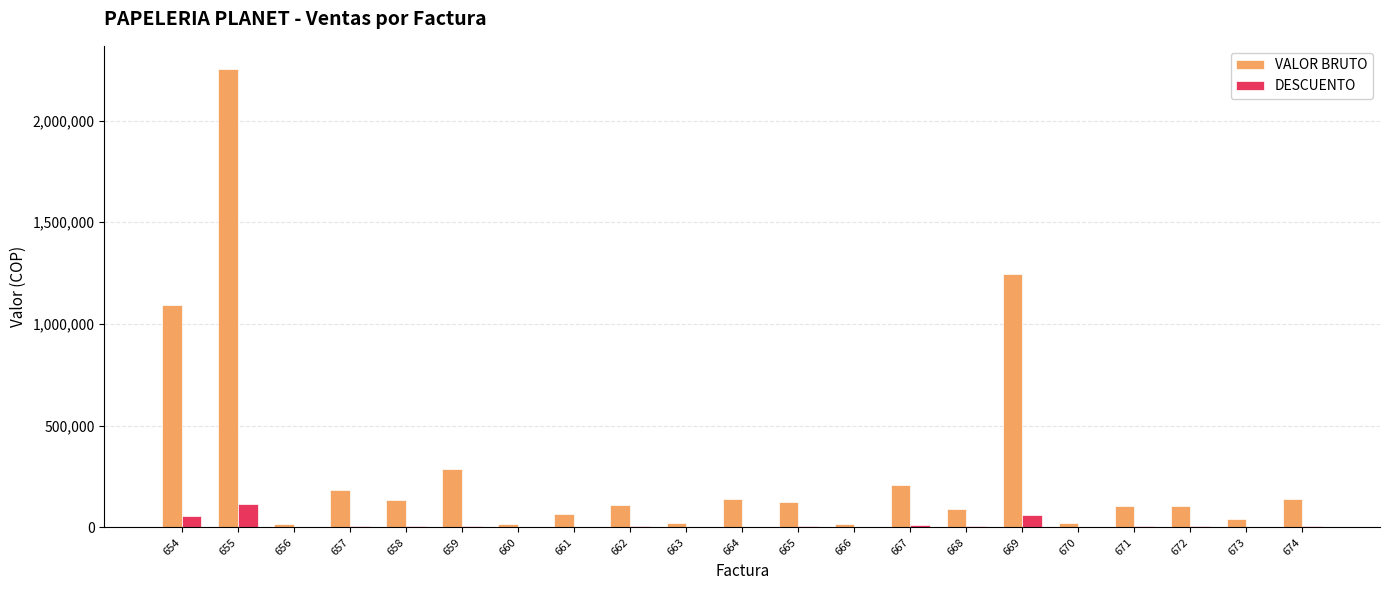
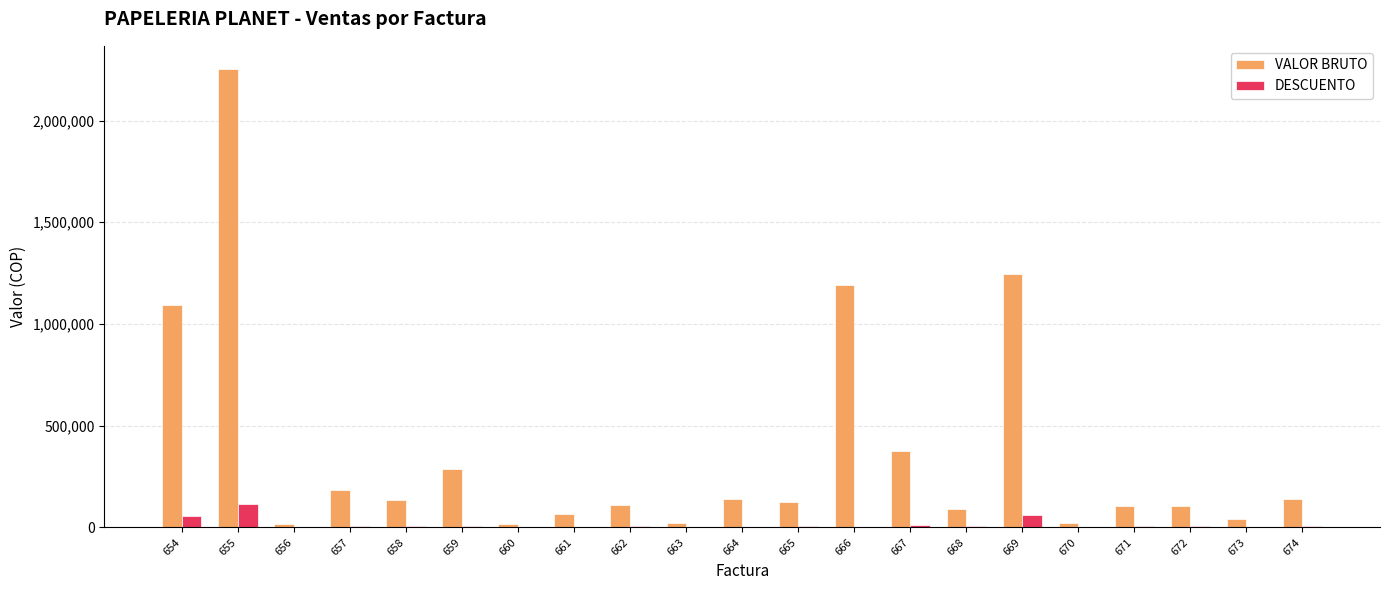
VALOR BRUTO, 666: 20,000 -> 1,190,000
VALOR BRUTO, 667: 210,000 -> 380,000
